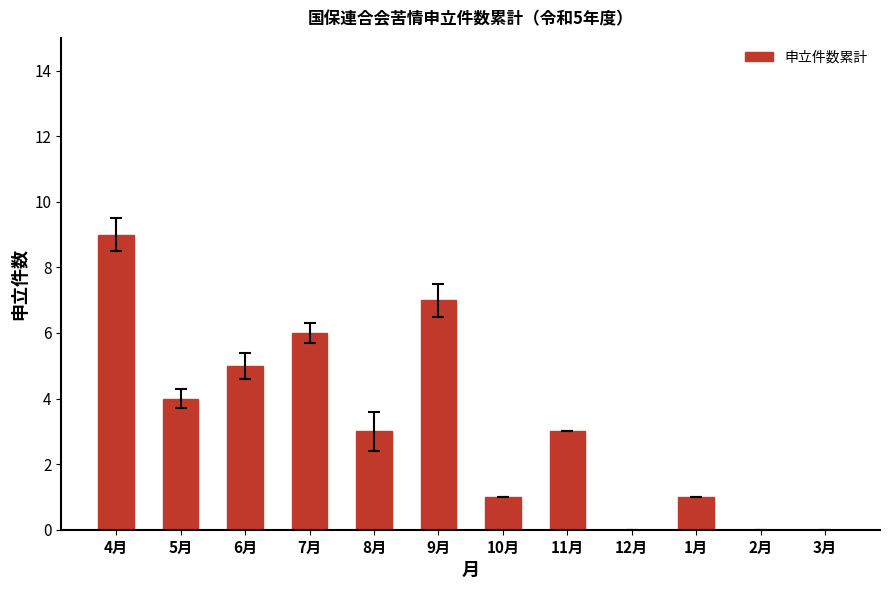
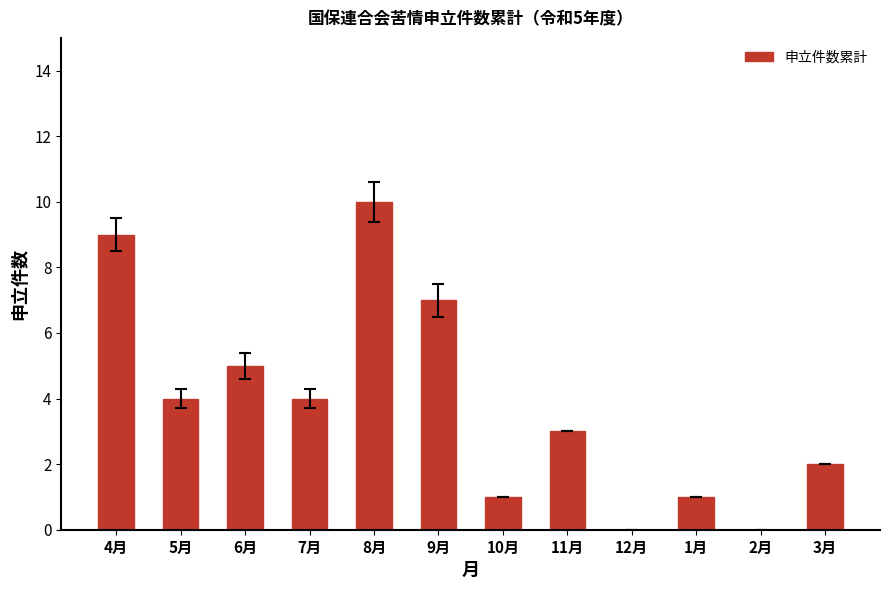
申立件数累計, 7月: 6 -> 4
申立件数累計, 8月: 3 -> 10
申立件数累計, 3月: 0 -> 2
